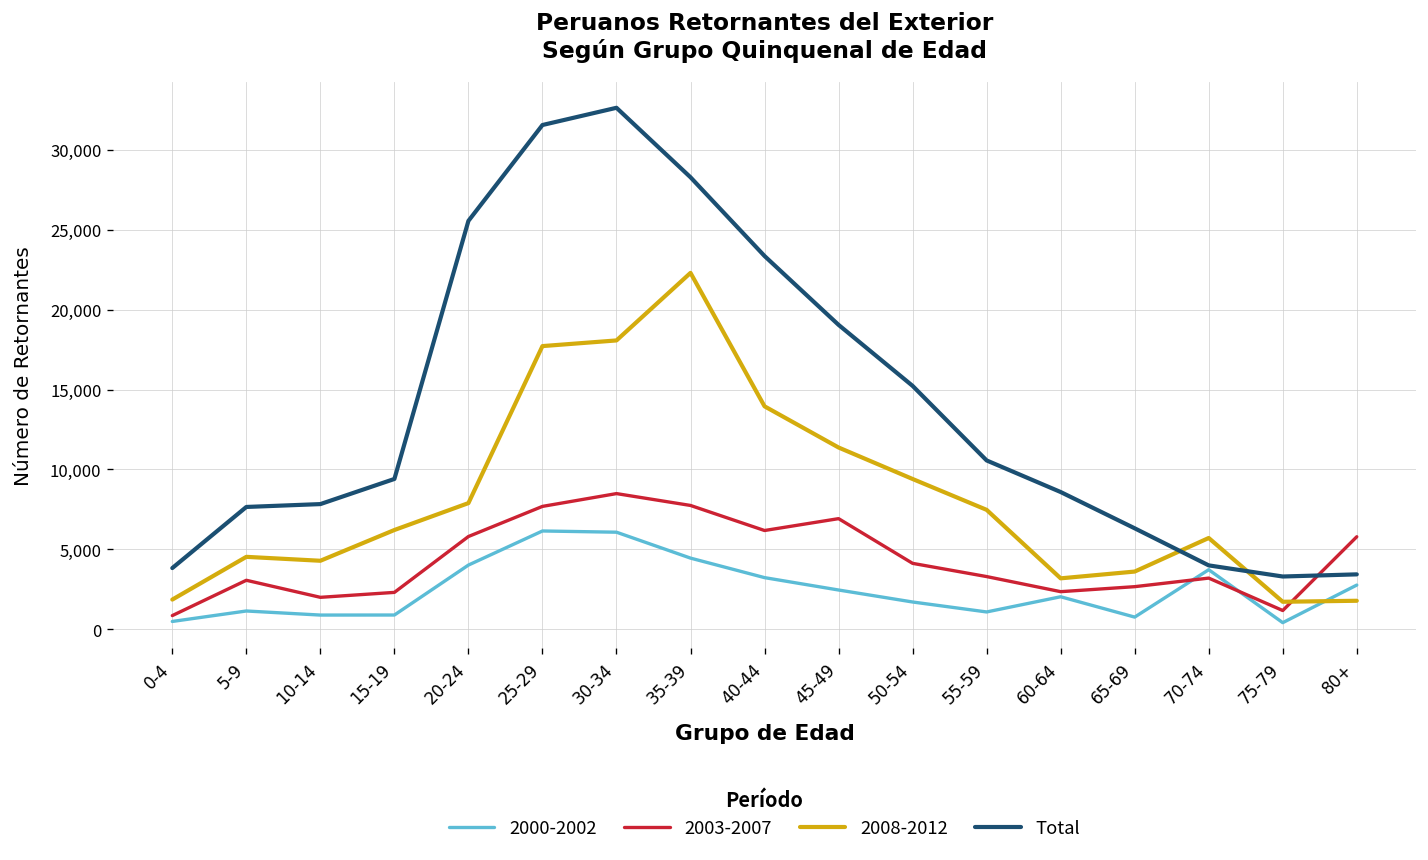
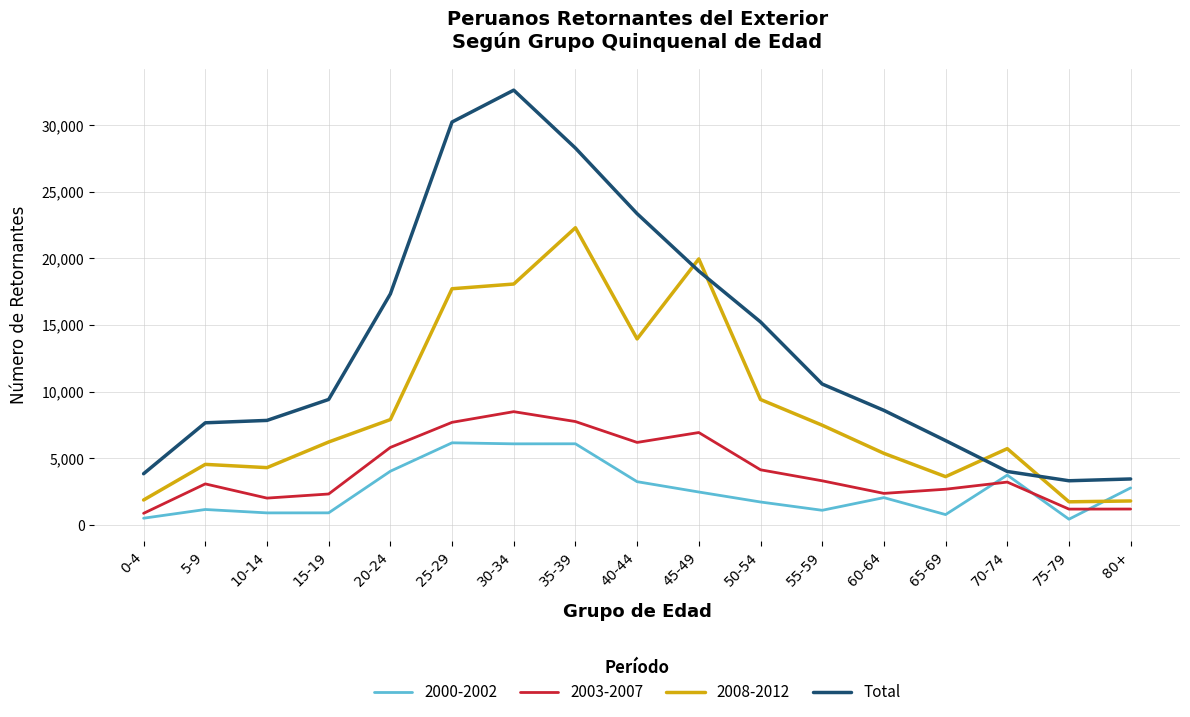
Total, 20-24: 25,600 -> 17,300
Total, 25-29: 31,600 -> 30,200
2000-2002, 35-39: 4,500 -> 6,100
2008-2012, 45-49: 11,400 -> 20,000
2008-2012, 60-64: 3,200 -> 5,400
2003-2007, 80+: 5,800 -> 1,200
